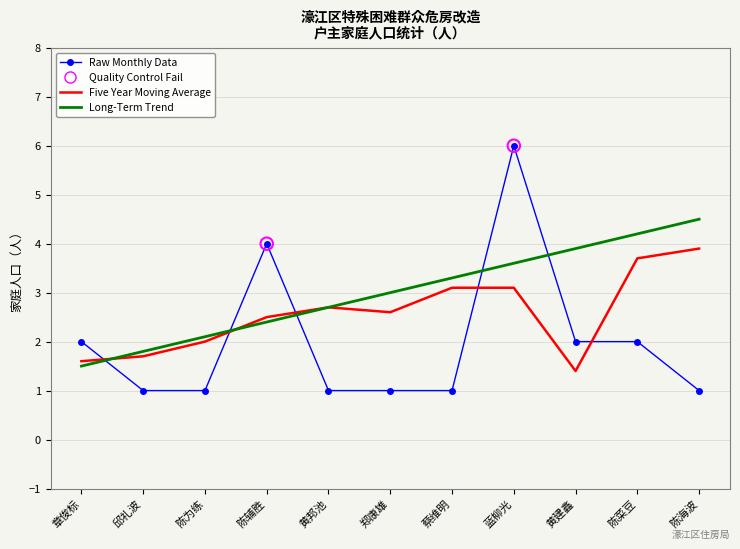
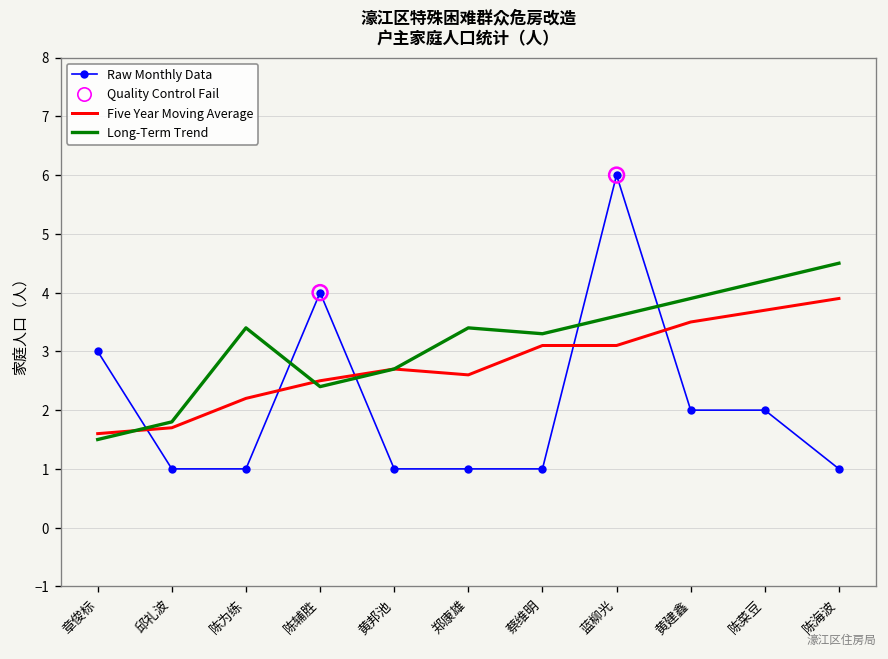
Raw Monthly Data, 章俊标: 2 -> 3
Five Year Moving Average, 陈为练: 2.0 -> 2.2
Long-Term Trend, 陈为练: 2.1 -> 3.4
Long-Term Trend, 郑康雄: 3.0 -> 3.4
Five Year Moving Average, 黄建鑫: 1.4 -> 3.5
